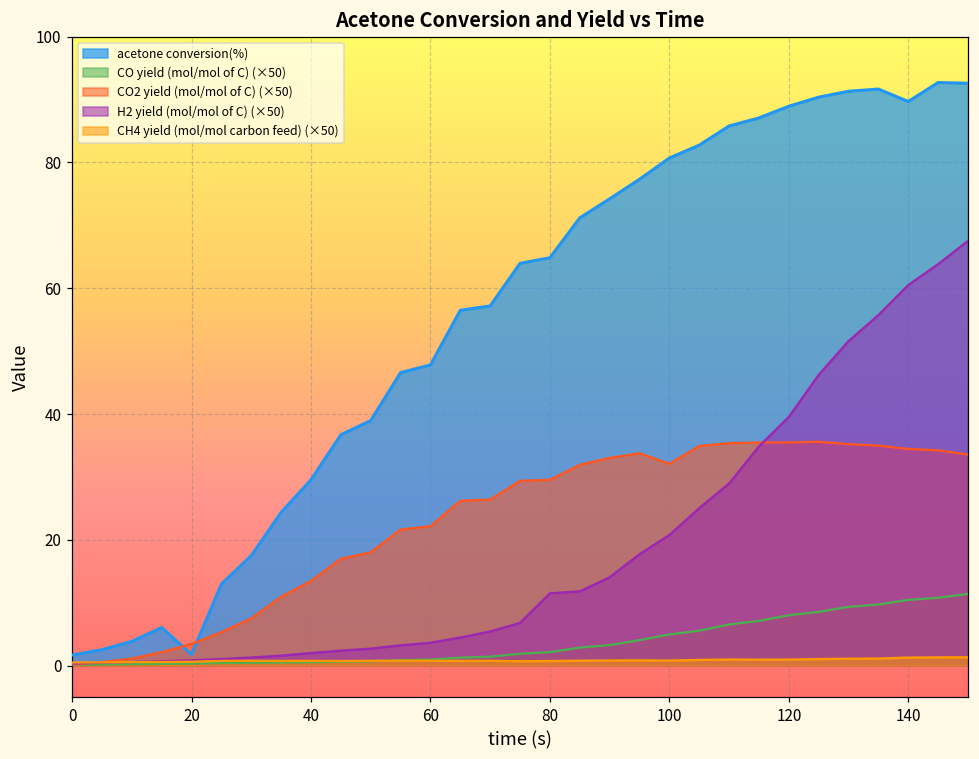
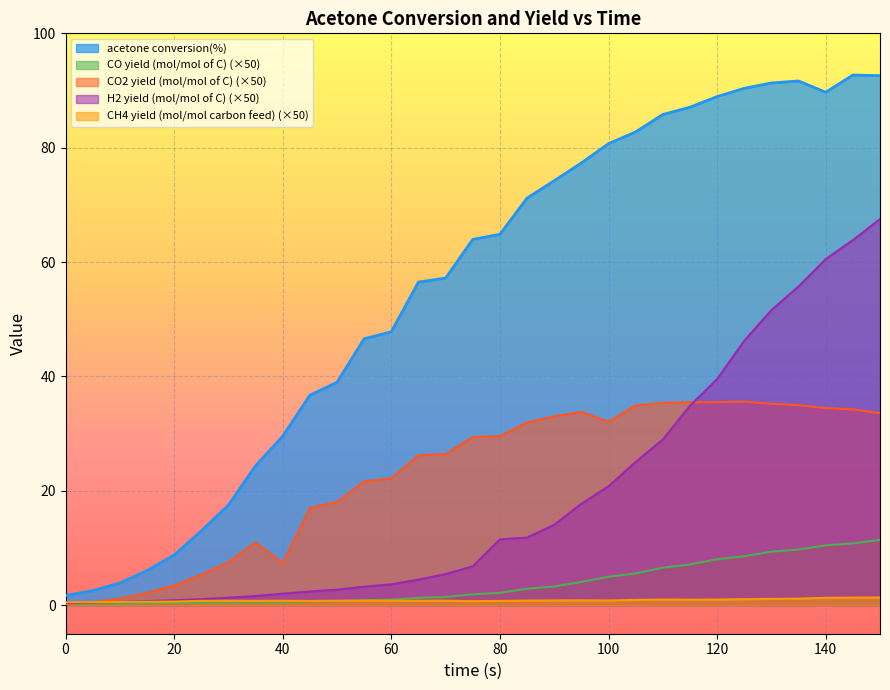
acetone conversion(%), 20: 2 -> 9
CO2 yield (mol/mol of C) (×50), 40: 13 -> 7
